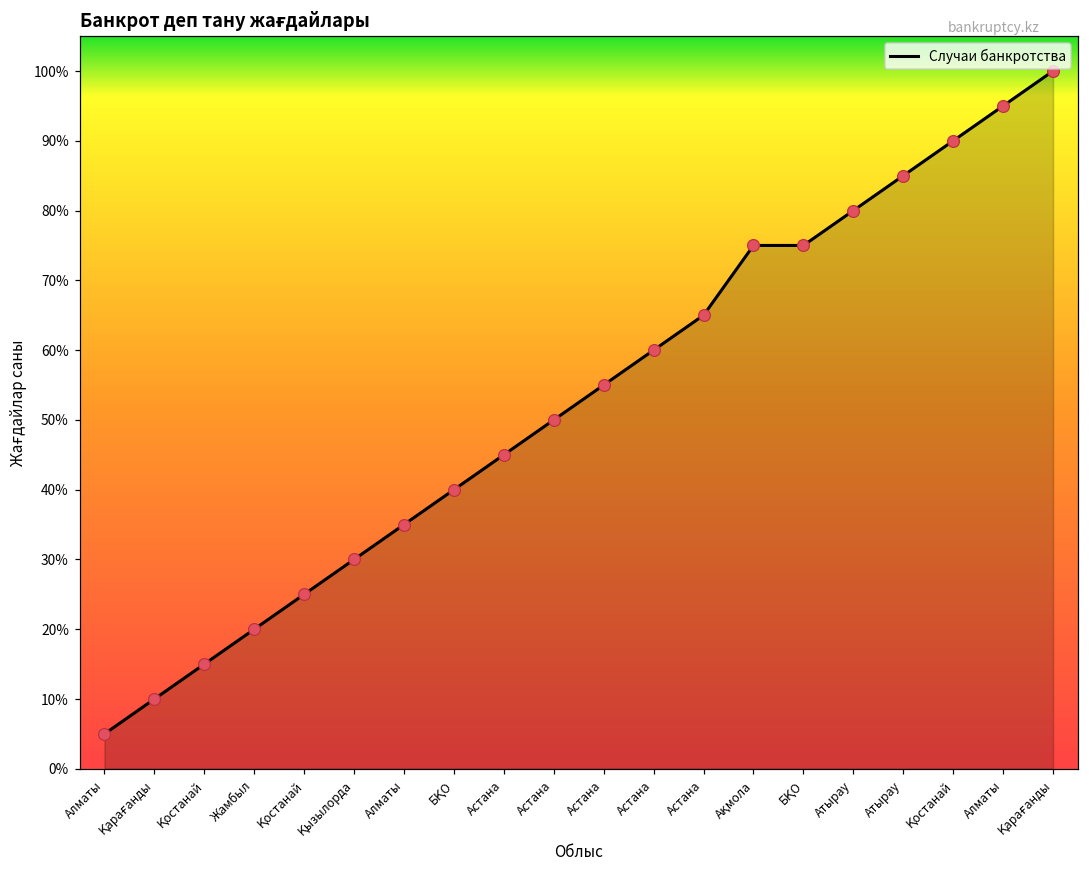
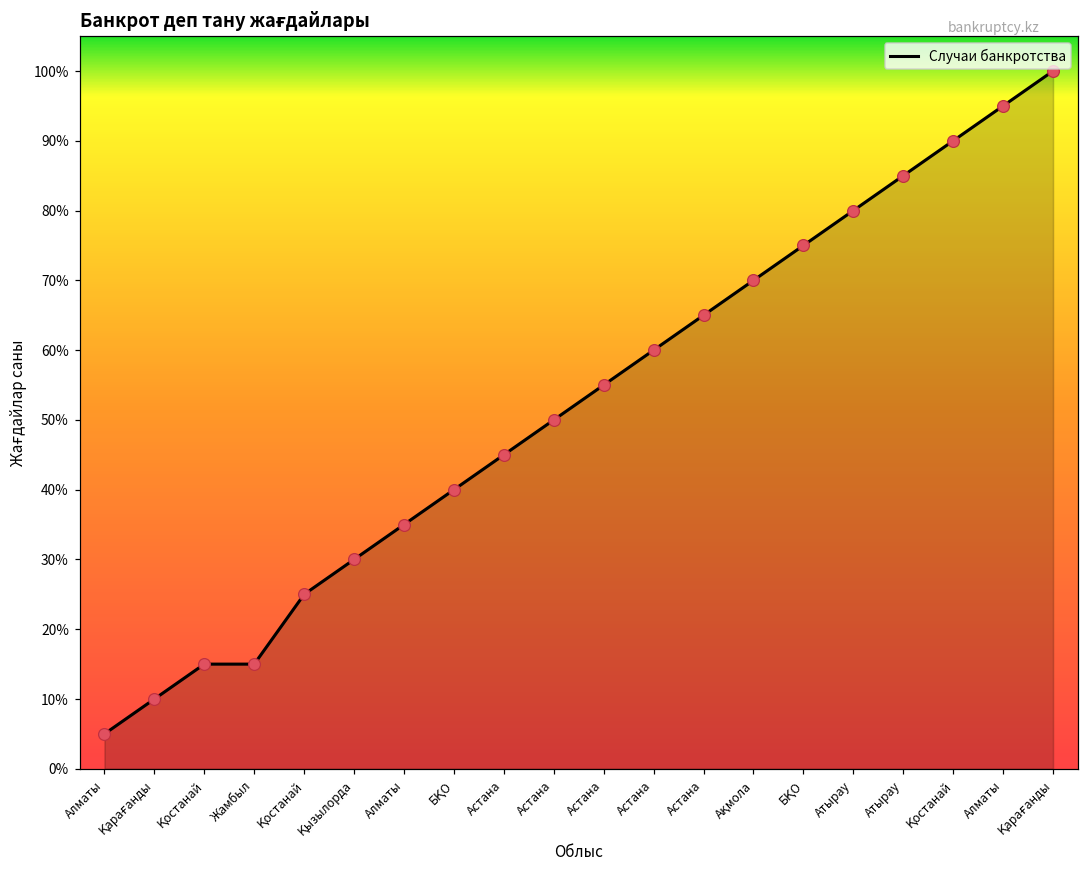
Жамбыл: 20% -> 15%
Ақмола: 75% -> 70%
